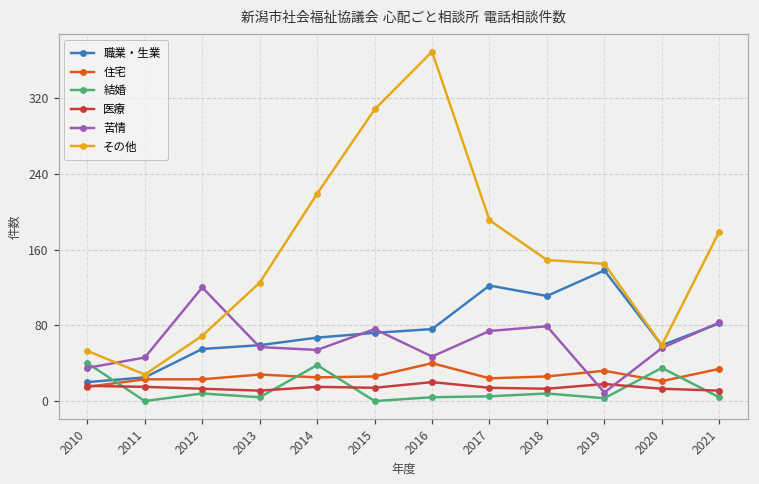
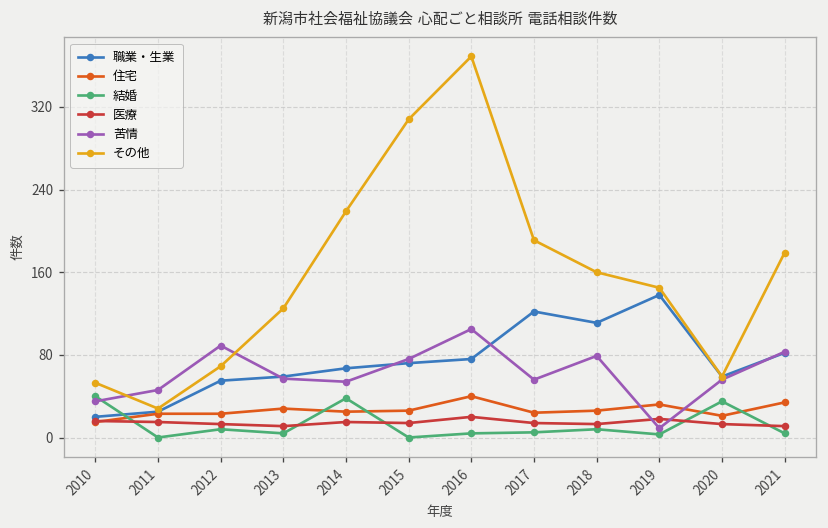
苦情, 2012: 120 -> 90
苦情, 2016: 50 -> 110
苦情, 2017: 70 -> 60
その他, 2018: 150 -> 160
